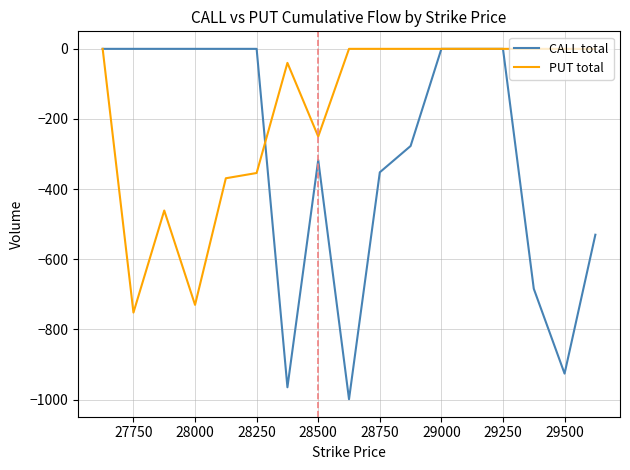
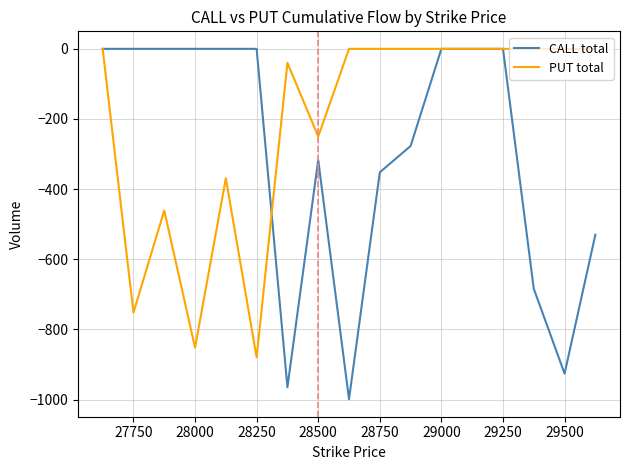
PUT total, 28000: -730 -> -850
PUT total, 28250: -350 -> -880
